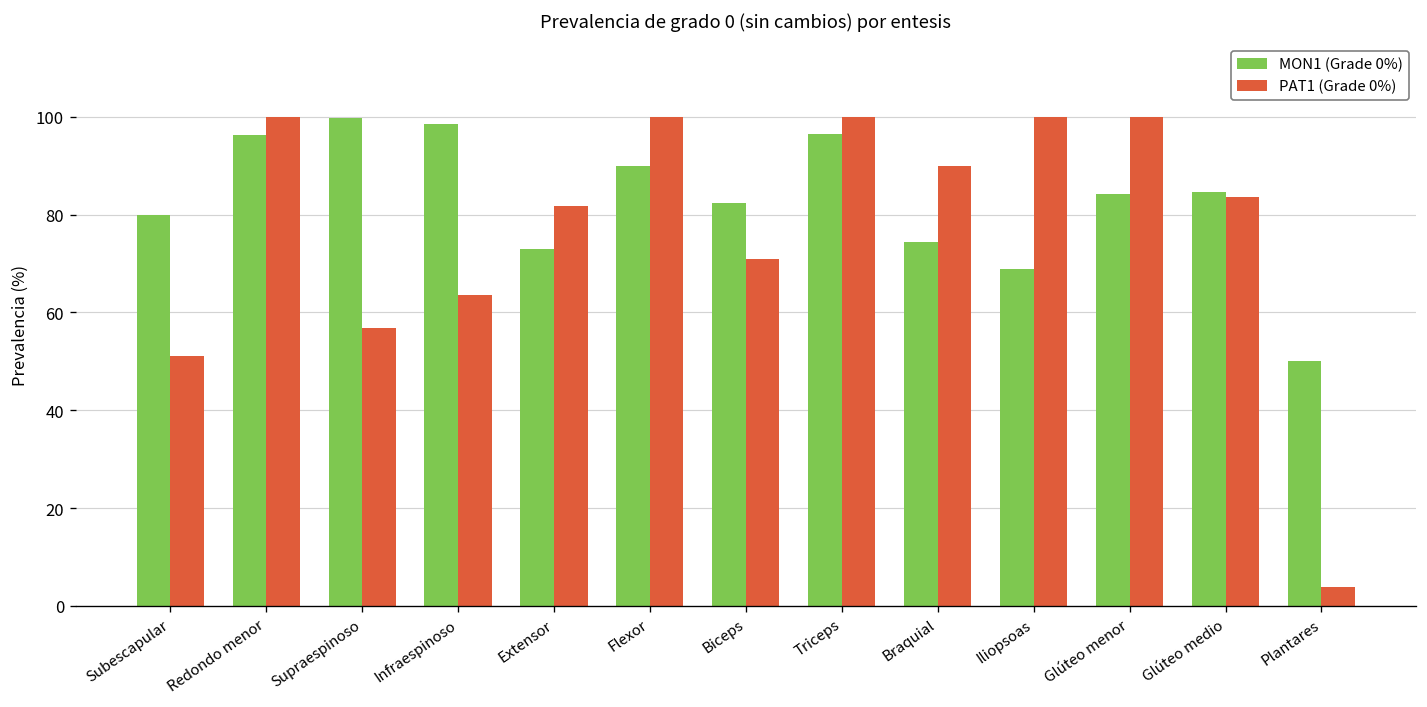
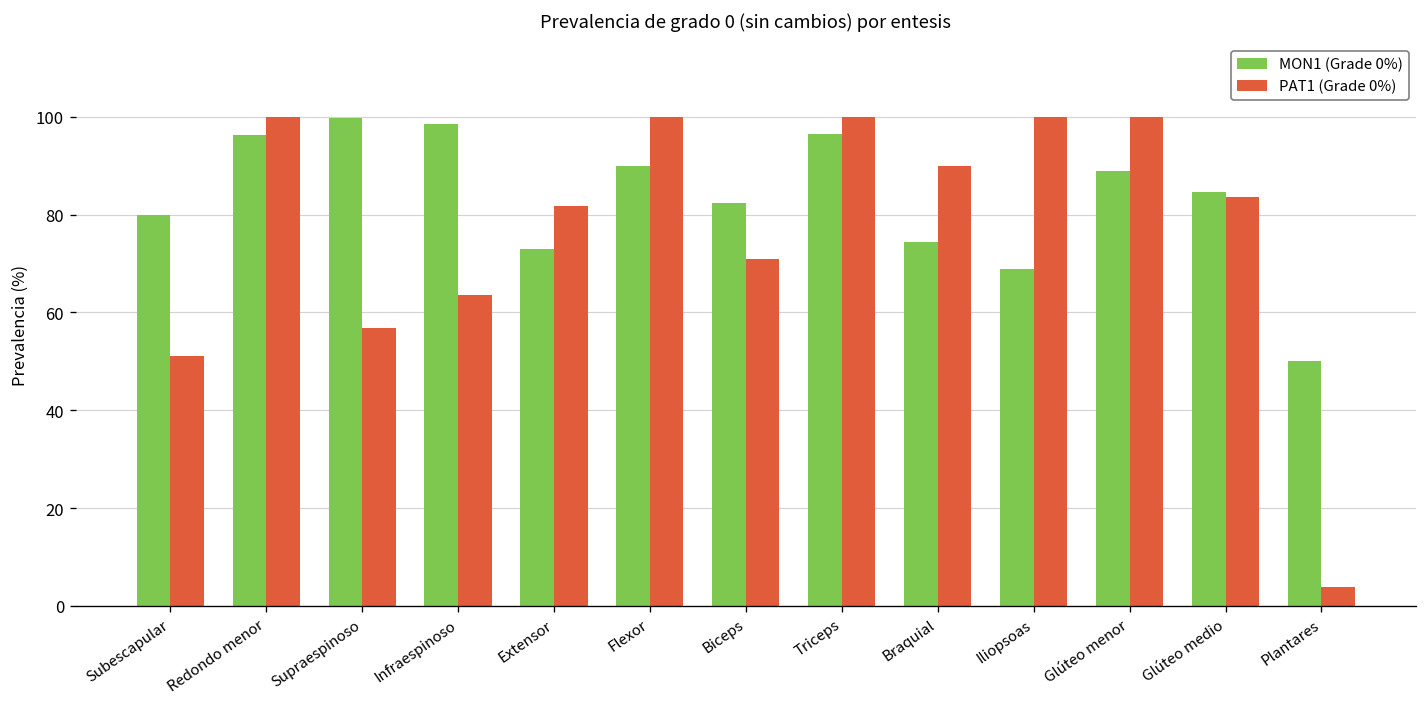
MON1 (Grade 0%), Glúteo menor: 84 -> 89
